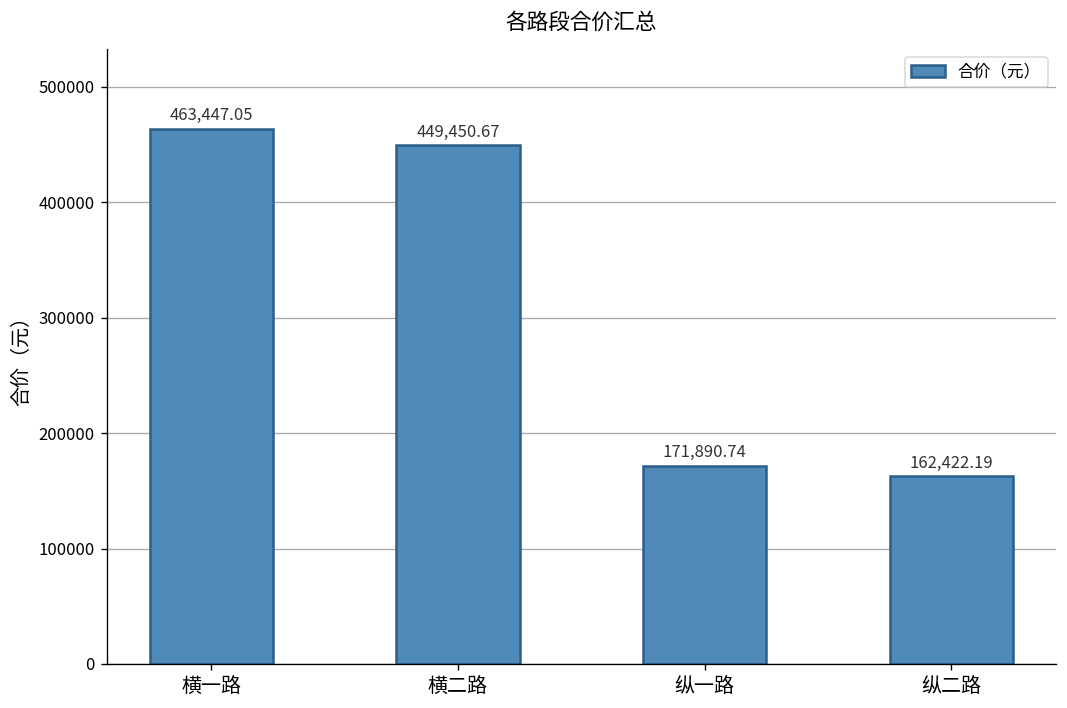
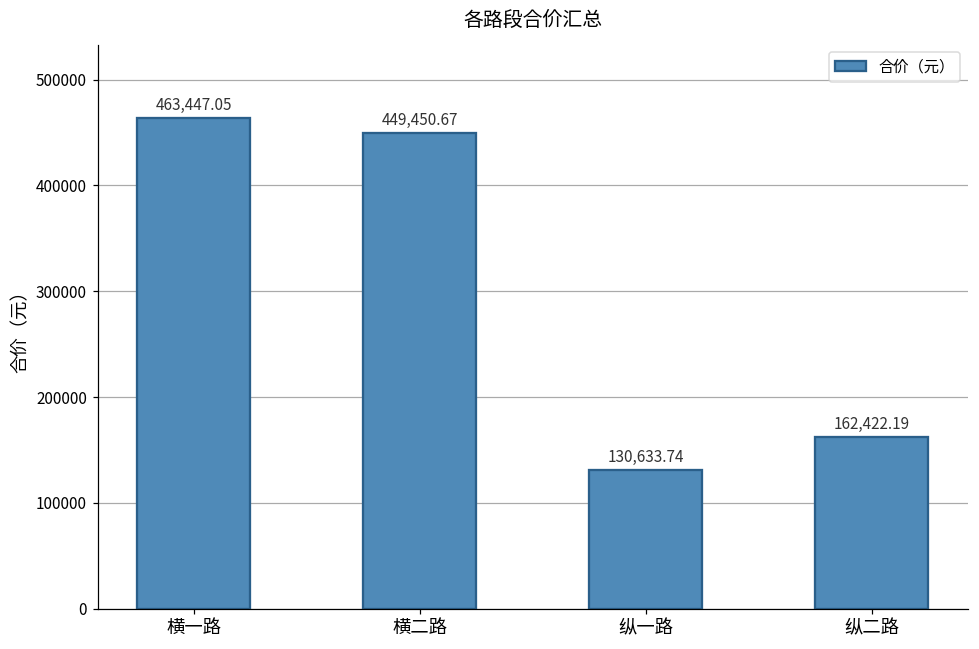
纵一路: 171,890.74 -> 130,633.74
